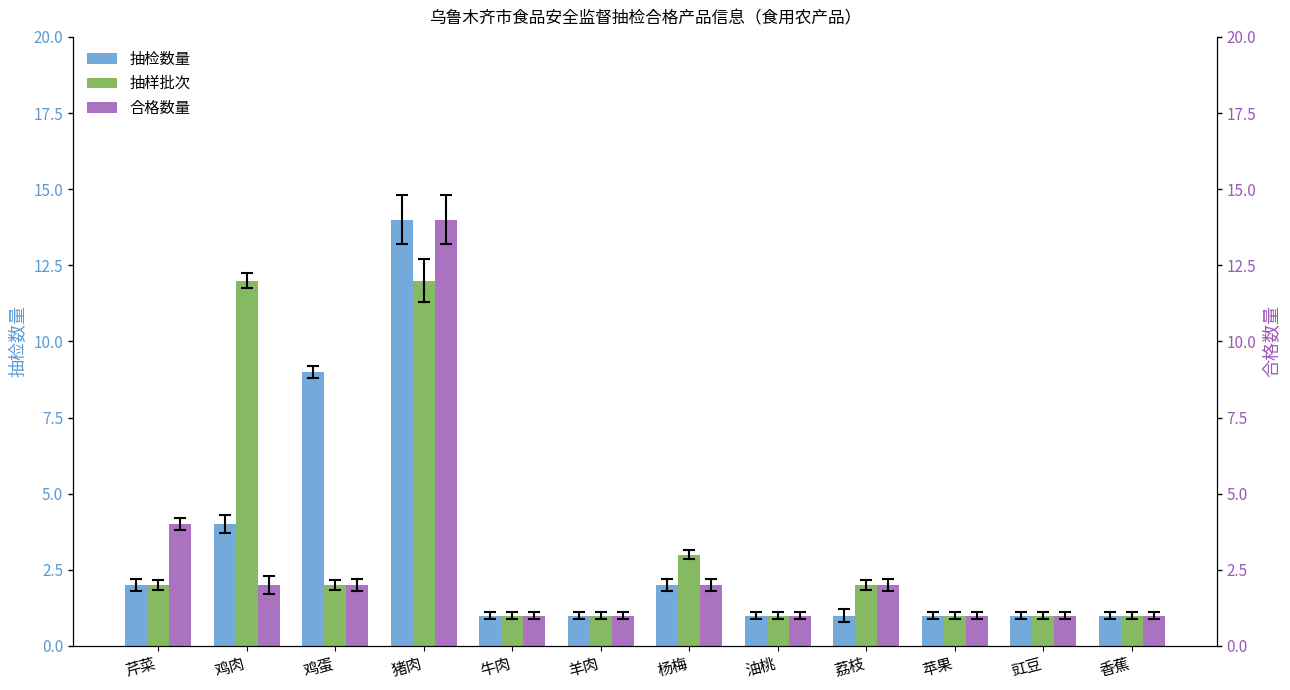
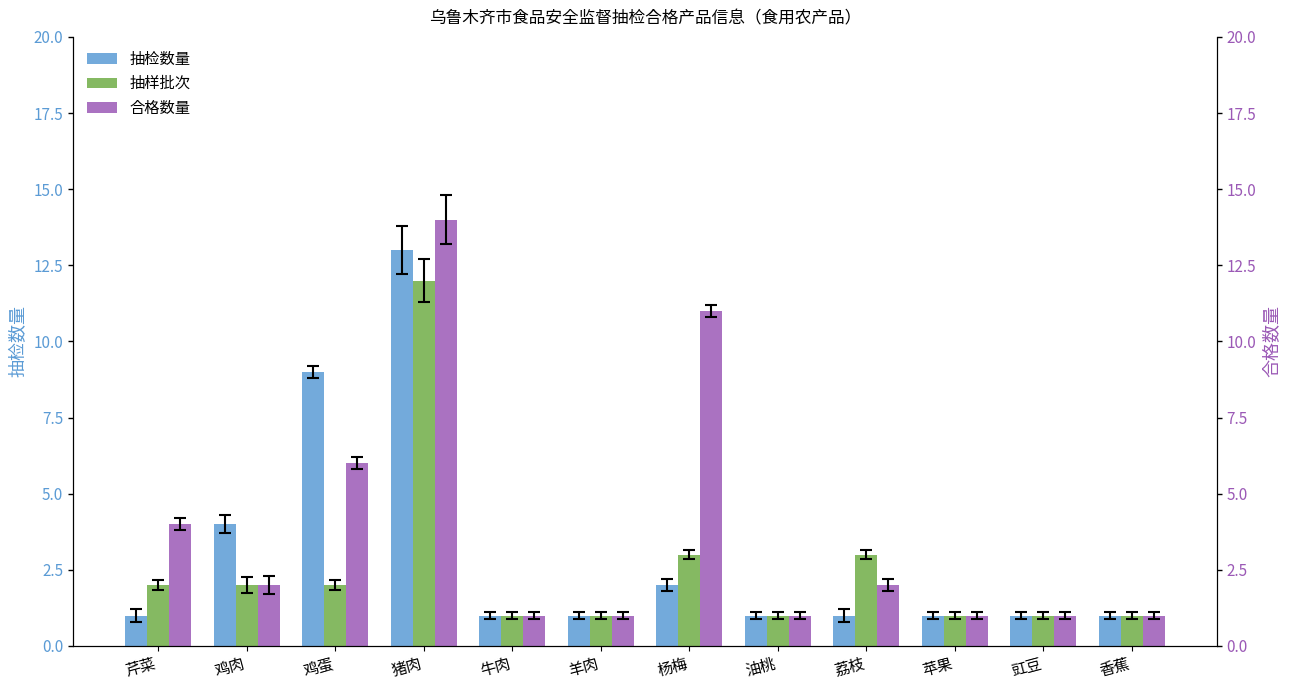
抽检数量, 芹菜: 2 -> 1
抽样批次, 鸡肉: 12 -> 2
合格数量, 鸡蛋: 2 -> 6
抽检数量, 猪肉: 14 -> 13
合格数量, 杨梅: 2 -> 11
抽样批次, 荔枝: 2 -> 3
